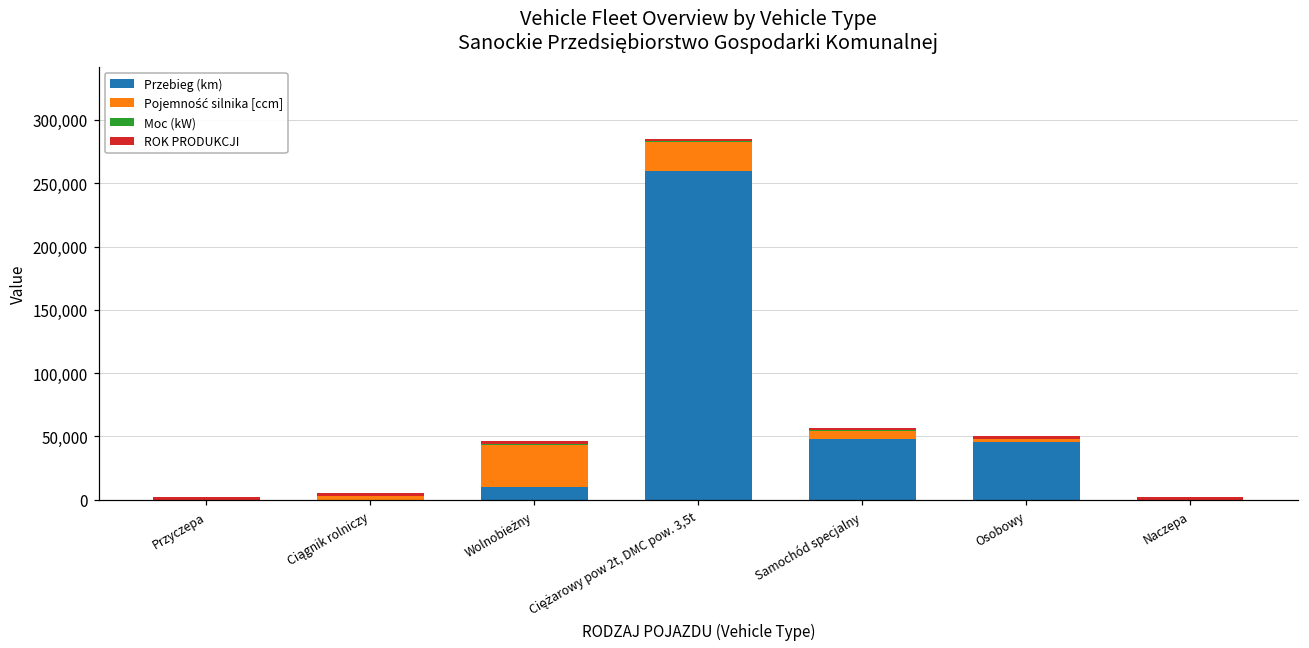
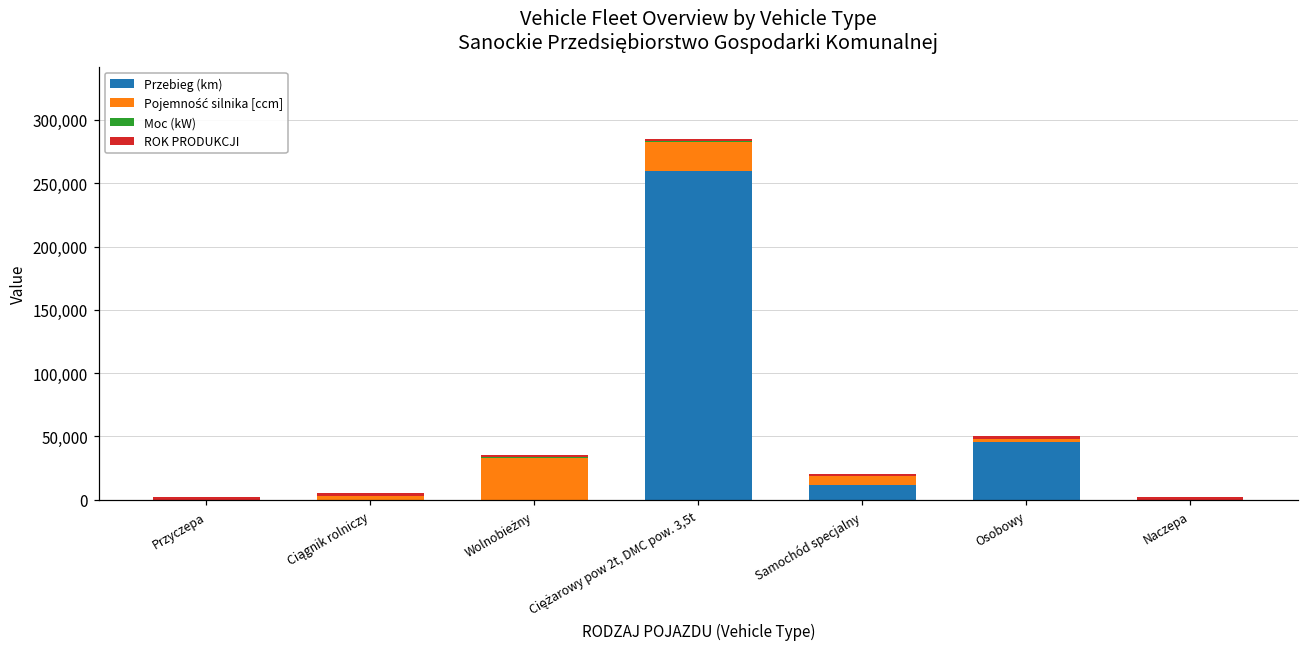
Przebieg (km), Wolnobieżny: 10,000 -> 0
Przebieg (km), Samochód specjalny: 48,000 -> 12,000
